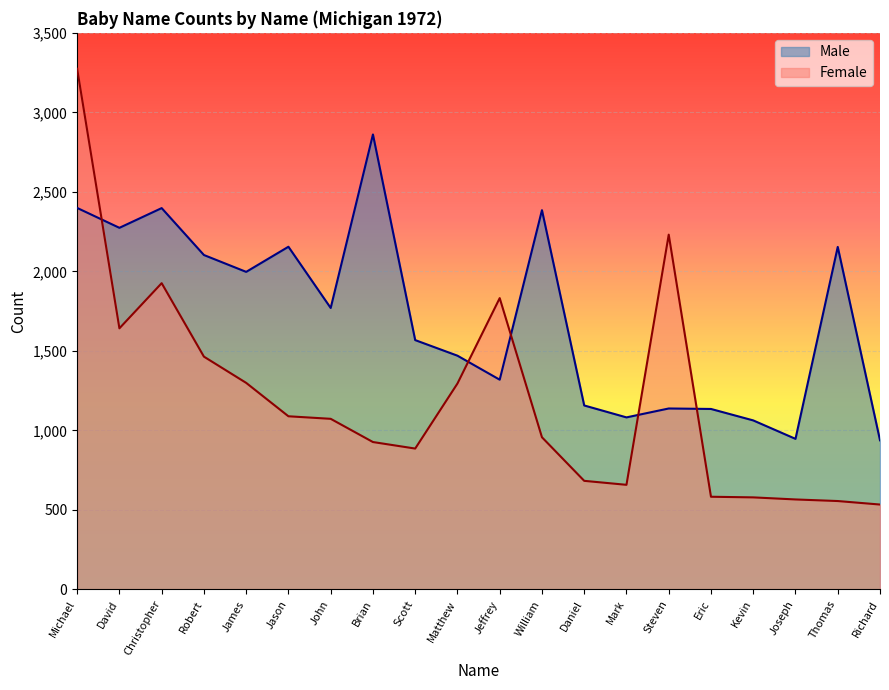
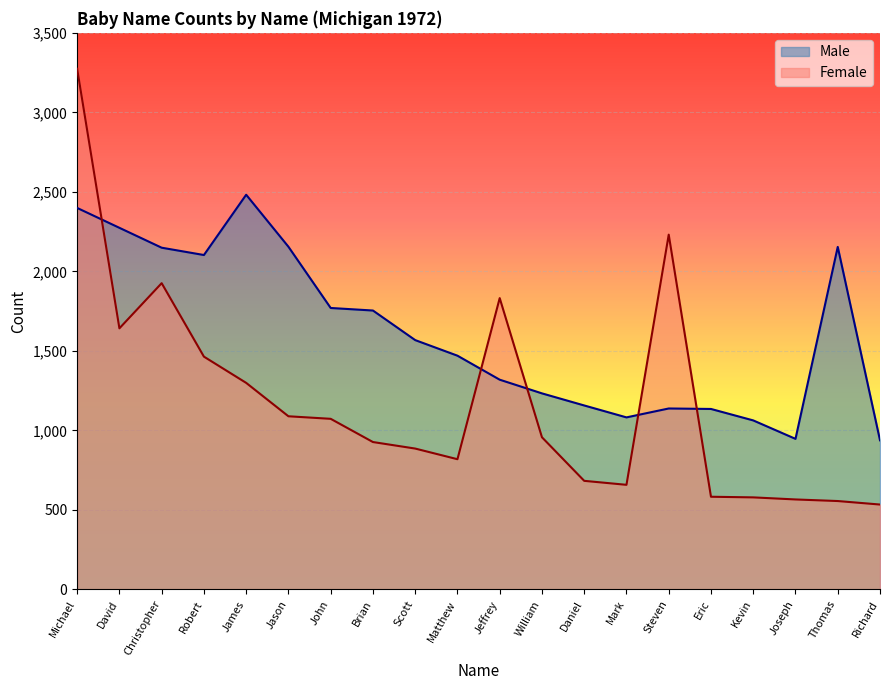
Male, Christopher: 2,400 -> 2,150
Male, James: 2,000 -> 2,480
Male, Brian: 2,860 -> 1,750
Female, Matthew: 1,300 -> 820
Male, William: 2,390 -> 1,230
